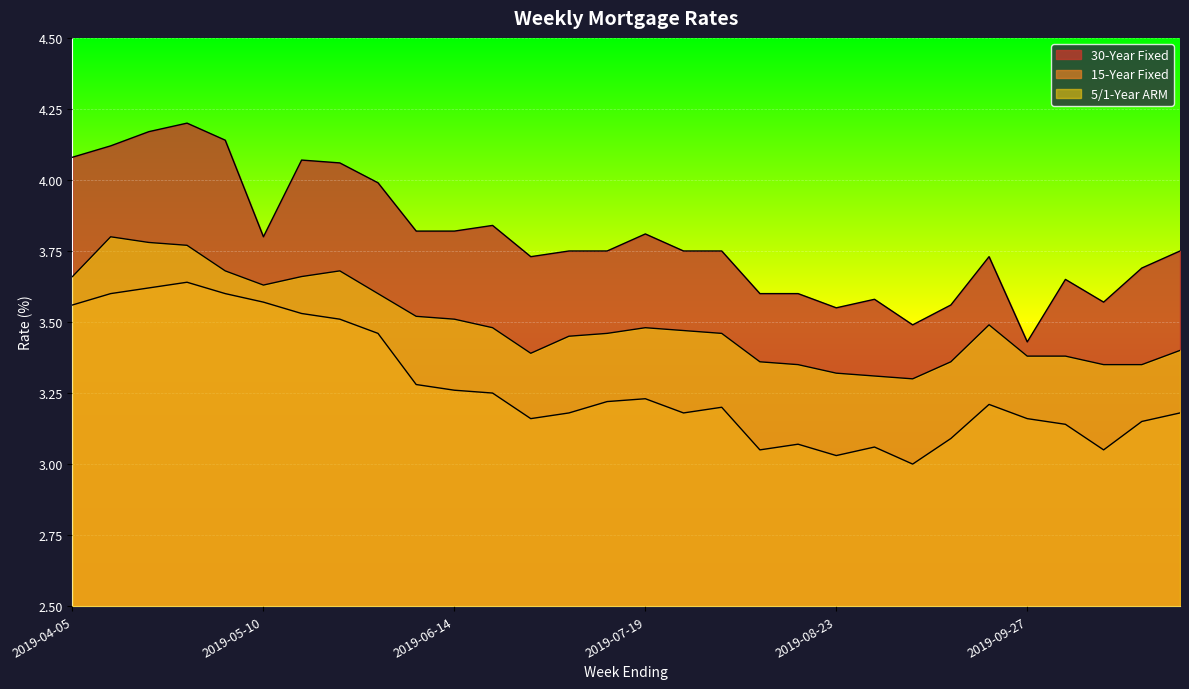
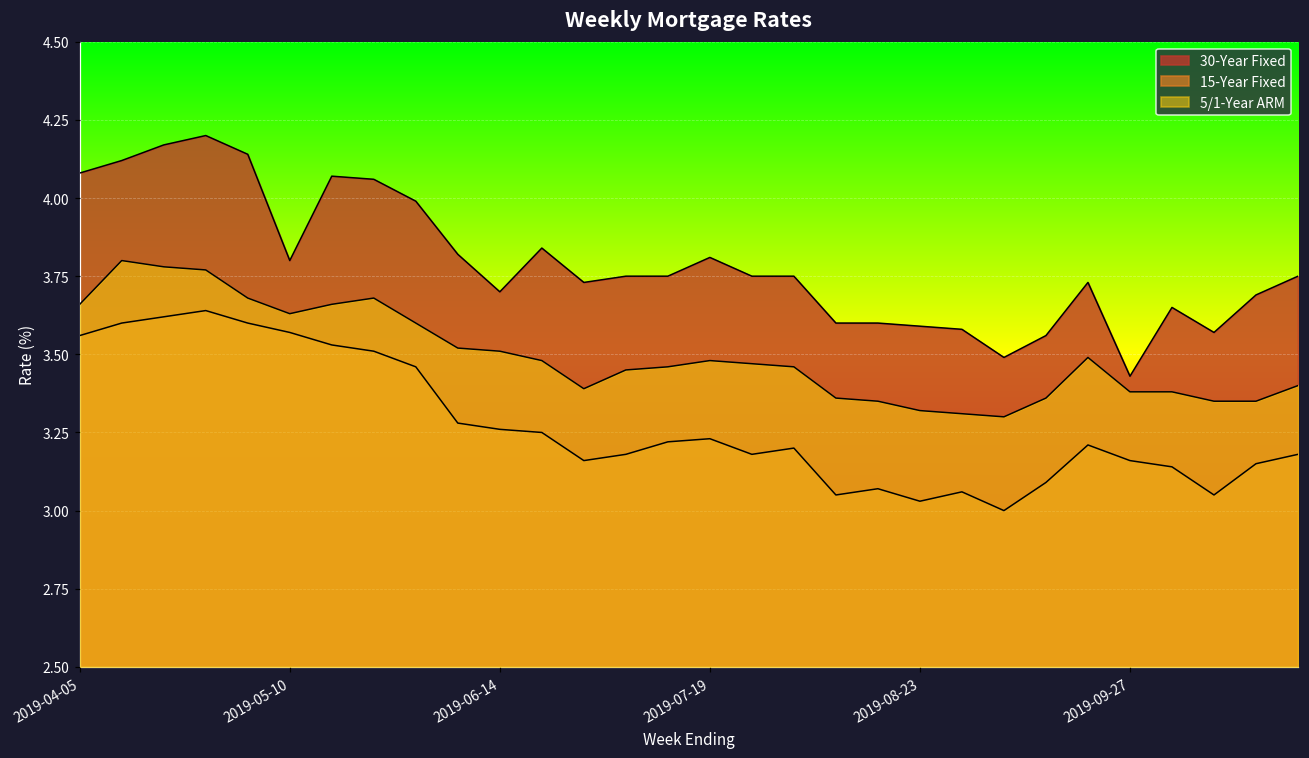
30-Year Fixed, 2019-06-14: 3.82 -> 3.70
30-Year Fixed, 2019-08-23: 3.55 -> 3.59
